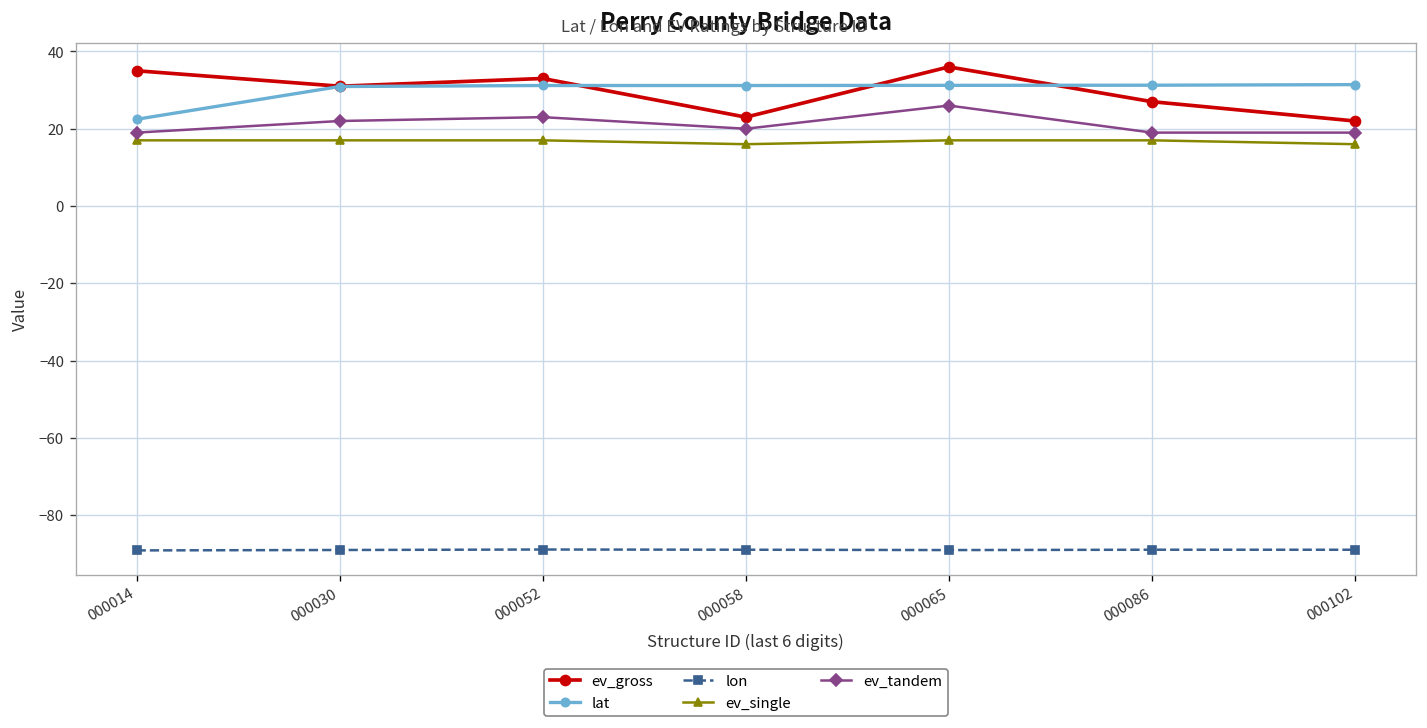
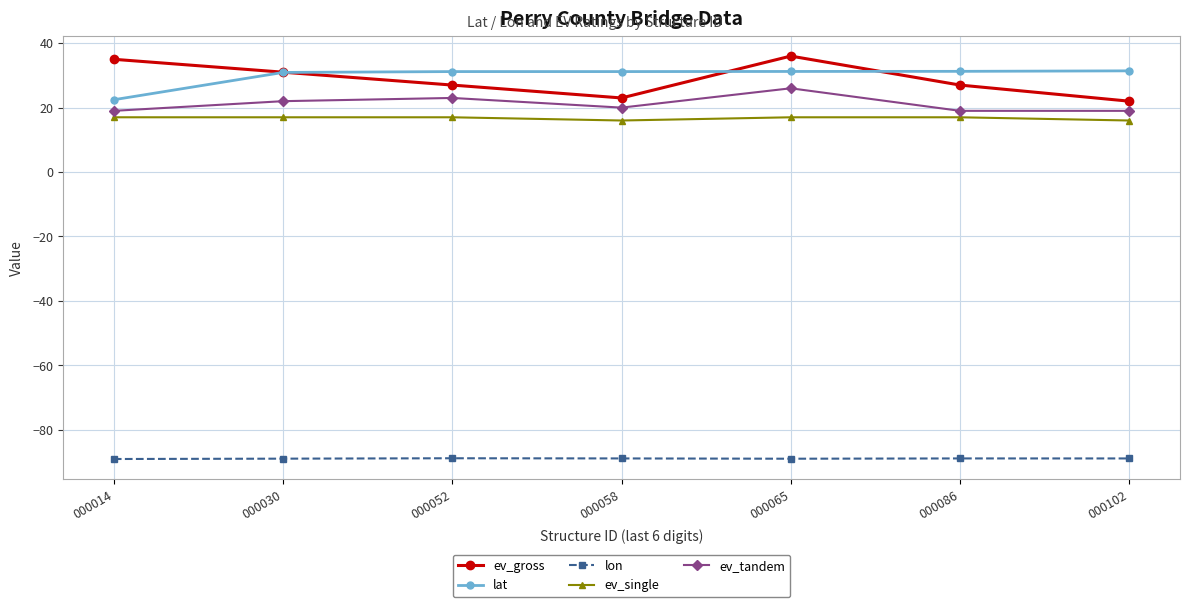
ev_gross, 000052: 33 -> 27
